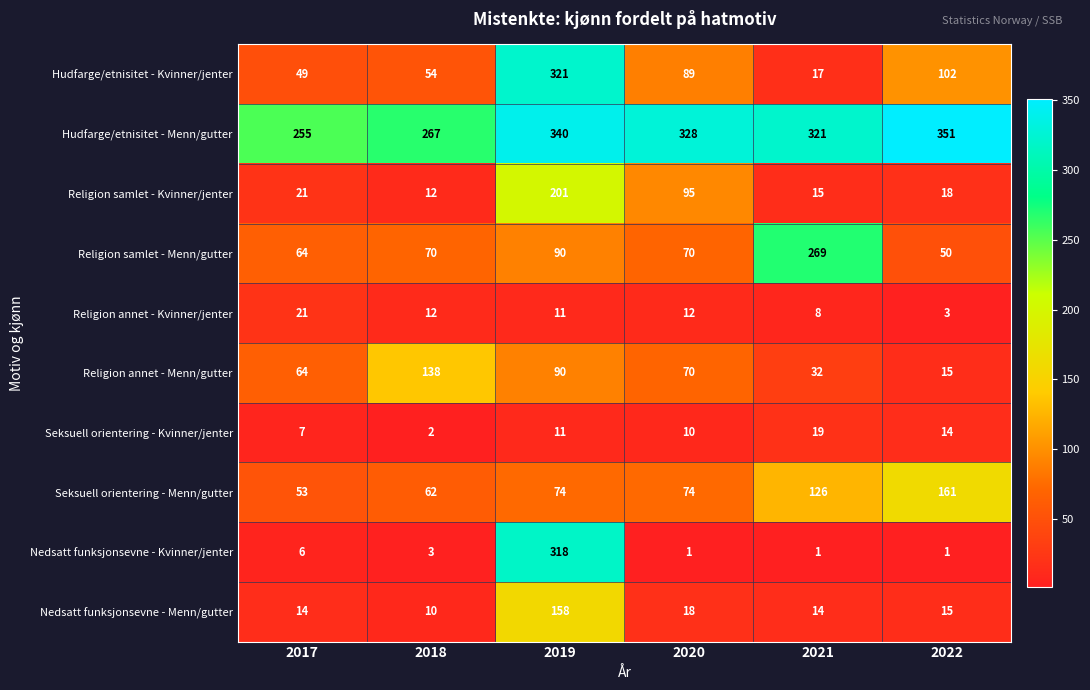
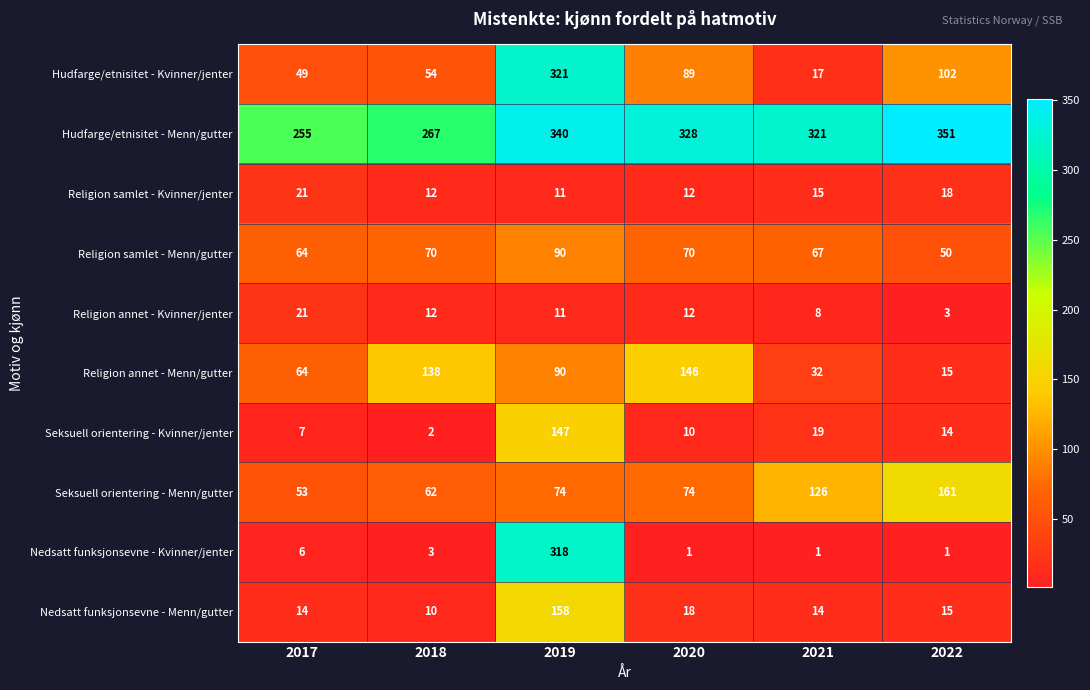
Religion samlet - Kvinner/jenter, 2019: 201 -> 11
Religion samlet - Kvinner/jenter, 2020: 95 -> 12
Religion samlet - Menn/gutter, 2021: 269 -> 67
Religion annet - Menn/gutter, 2020: 70 -> 146
Seksuell orientering - Kvinner/jenter, 2019: 11 -> 147
